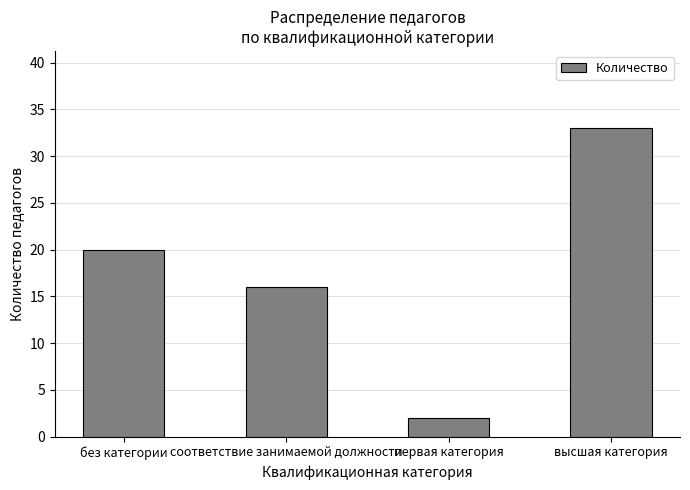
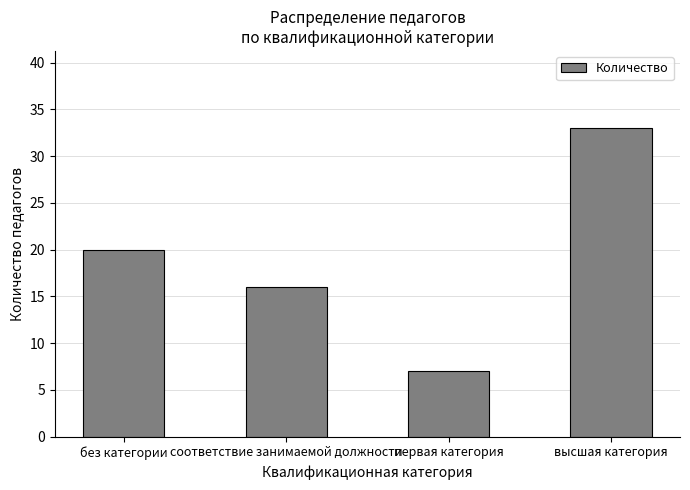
первая категория: 2 -> 7
